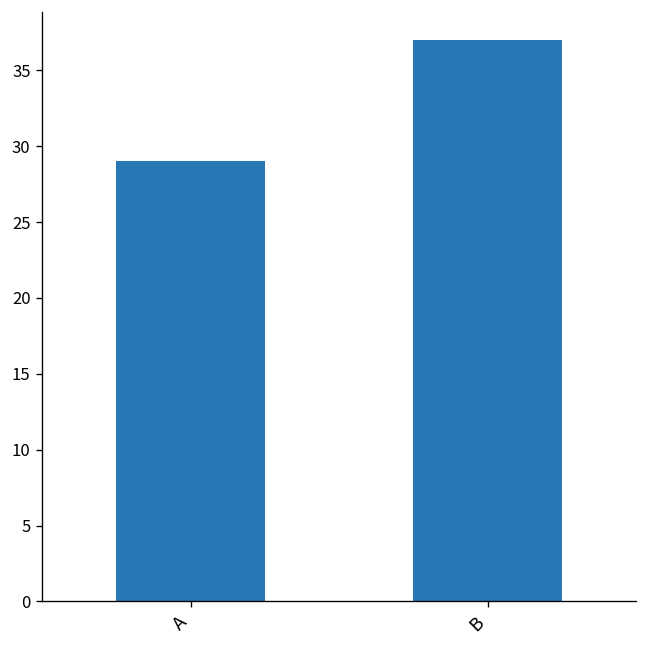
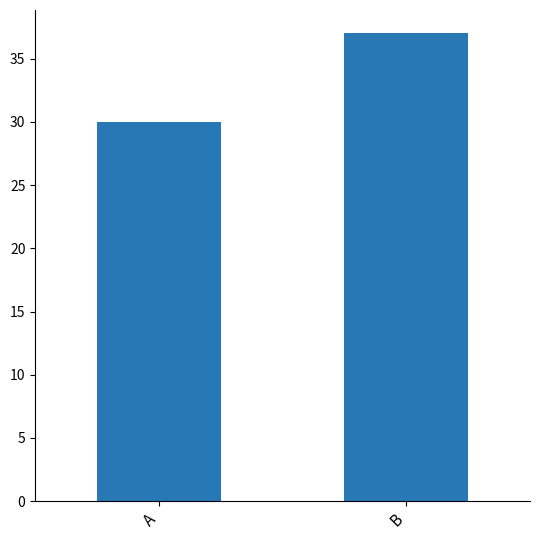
A: 29 -> 30
